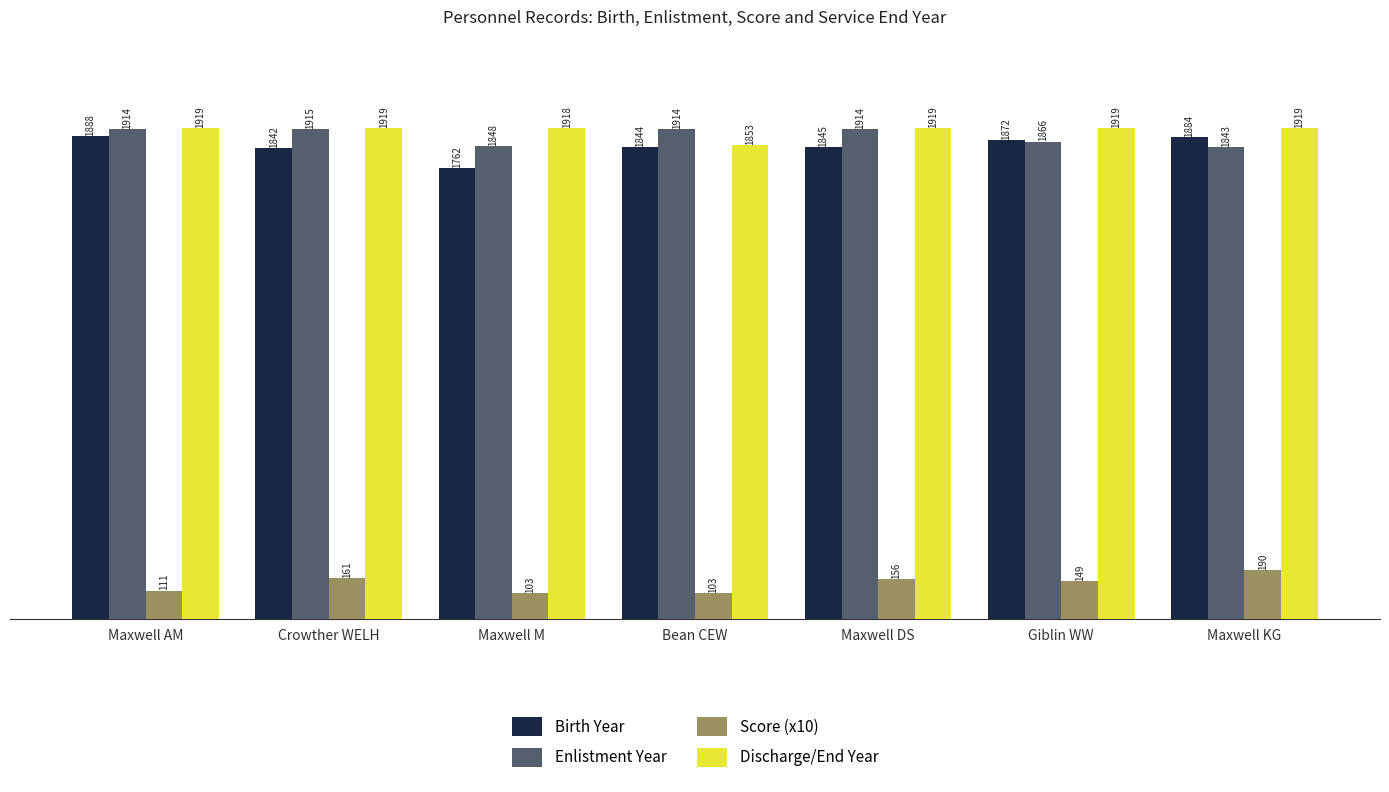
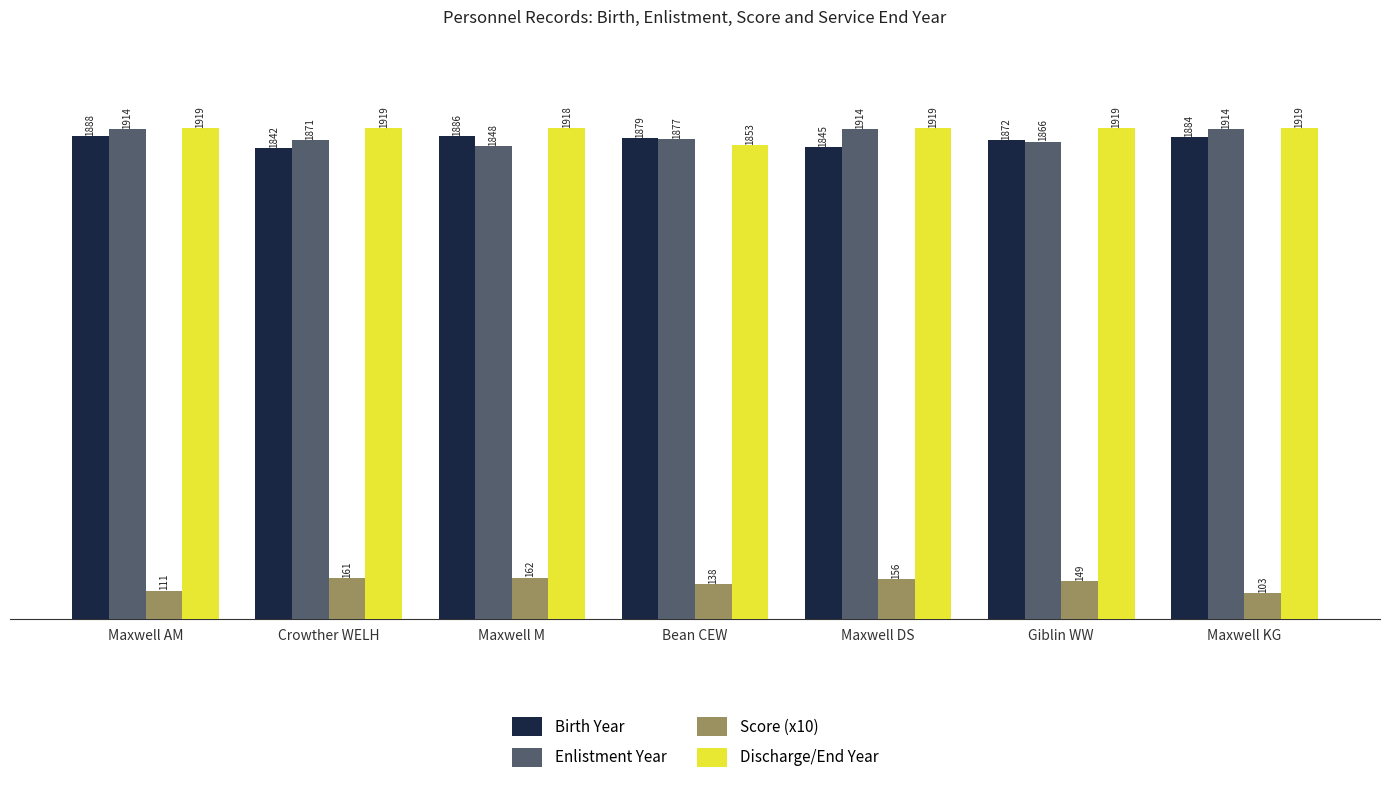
Enlistment Year, Crowther WELH: 1915 -> 1871
Birth Year, Maxwell M: 1762 -> 1886
Score (x10), Maxwell M: 103 -> 162
Birth Year, Bean CEW: 1844 -> 1879
Enlistment Year, Bean CEW: 1914 -> 1877
Score (x10), Bean CEW: 103 -> 138
Enlistment Year, Maxwell KG: 1843 -> 1914
Score (x10), Maxwell KG: 190 -> 103
